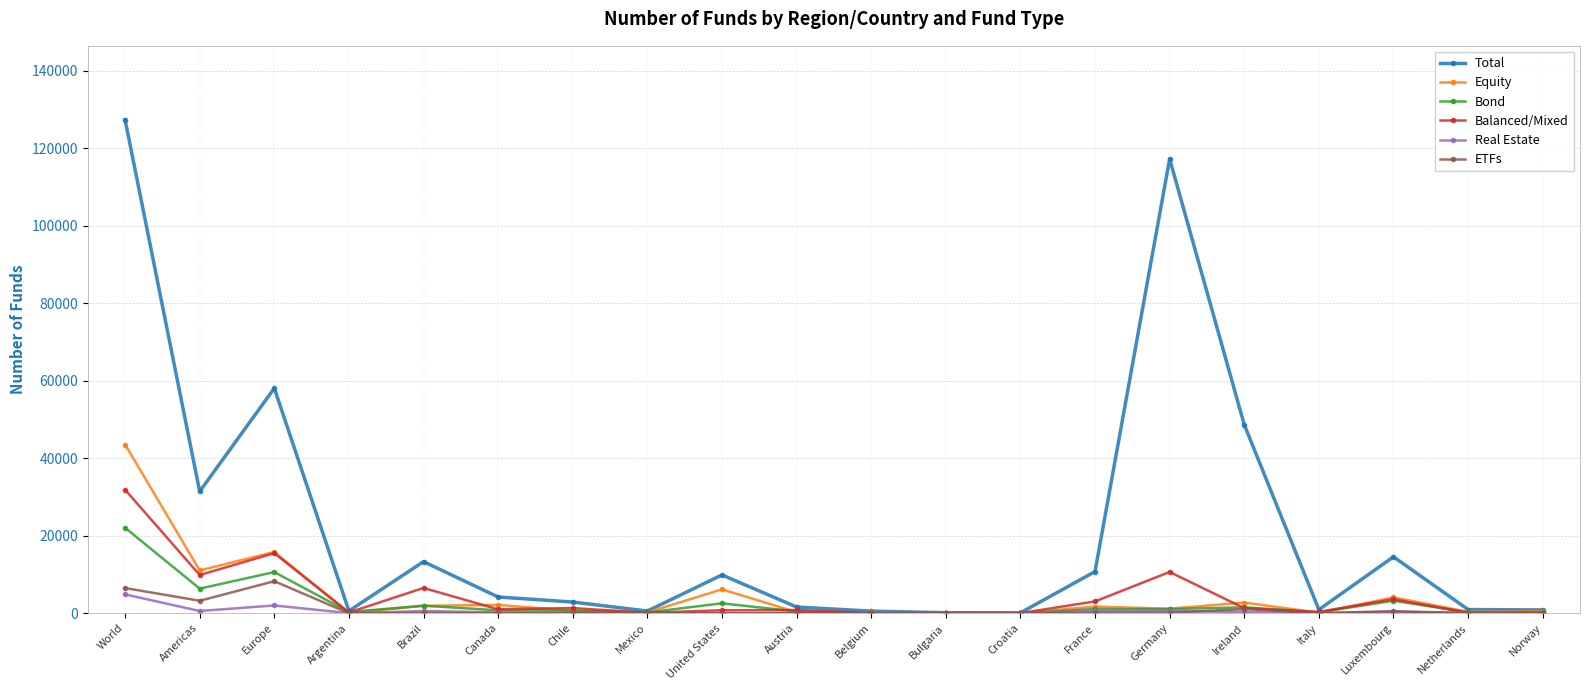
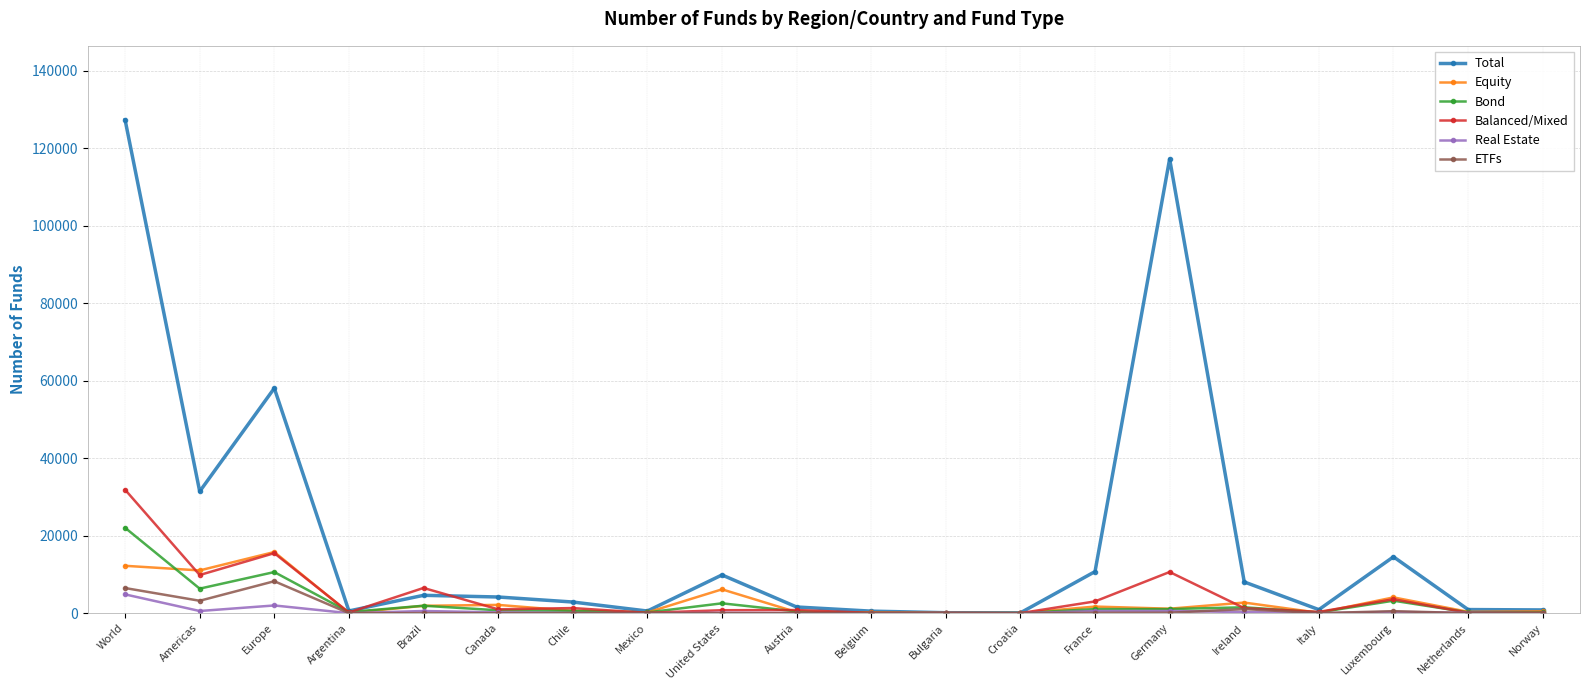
Equity, World: 44000 -> 12000
Total, Brazil: 13000 -> 5000
Total, Ireland: 49000 -> 8000
